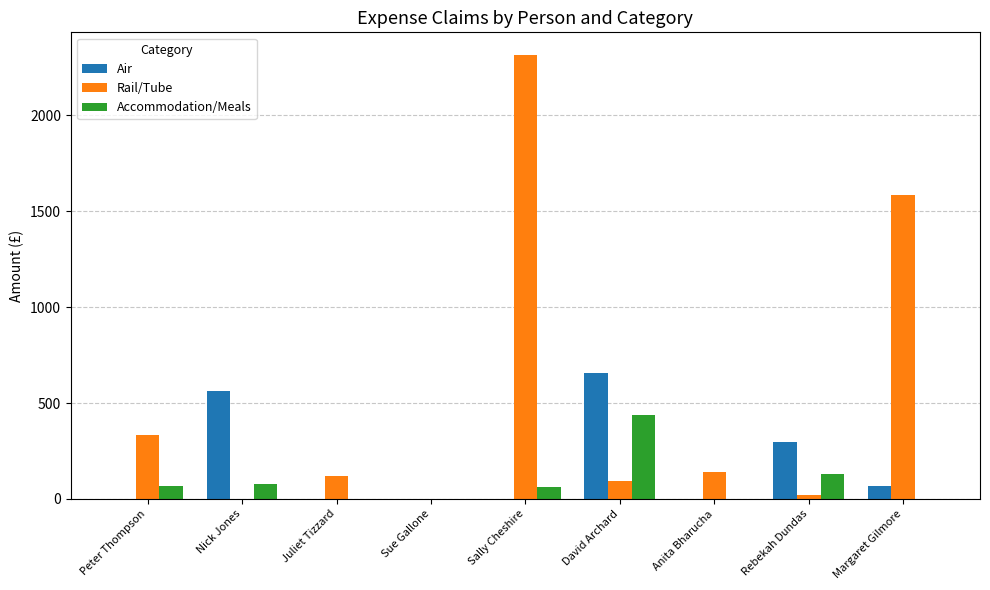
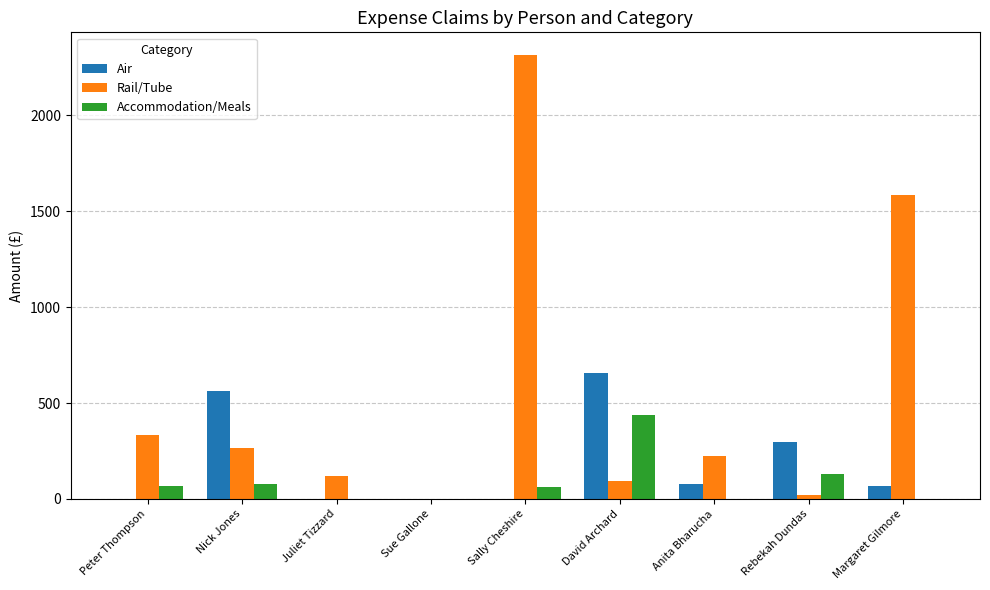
Rail/Tube, Nick Jones: 0 -> 270
Air, Anita Bharucha: 0 -> 80
Rail/Tube, Anita Bharucha: 140 -> 220
